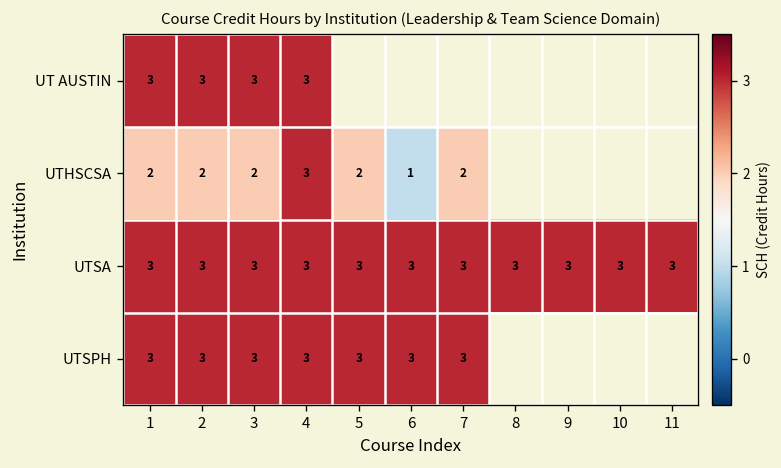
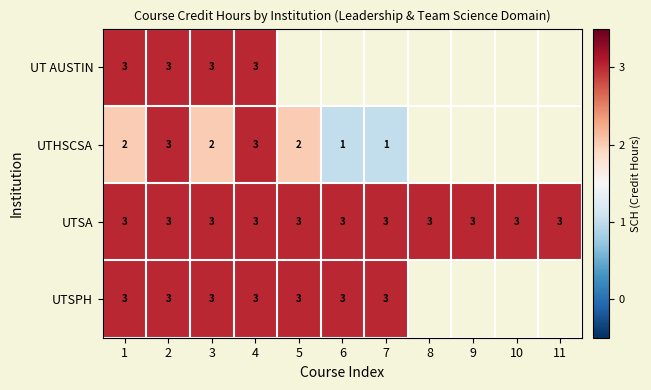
UTHSCSA, 2: 2 -> 3
UTHSCSA, 7: 2 -> 1
